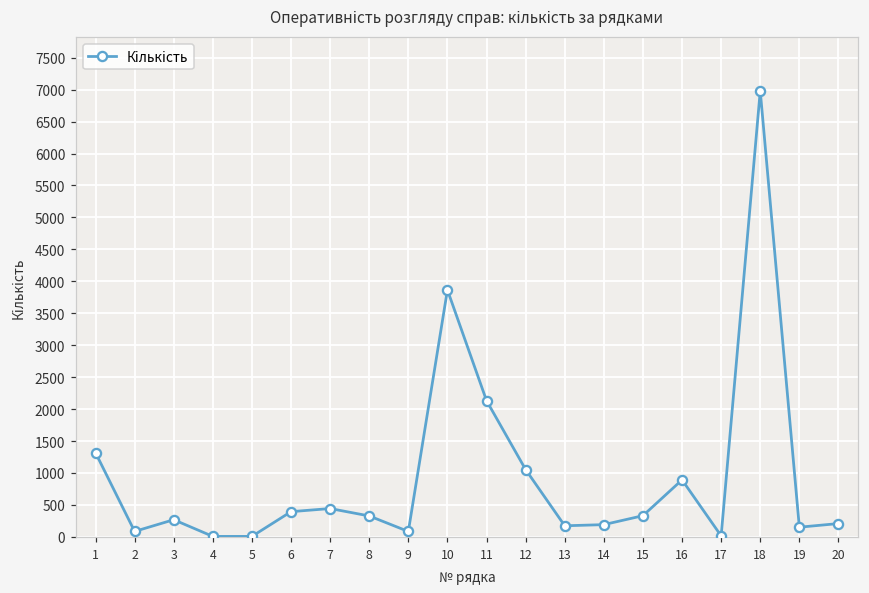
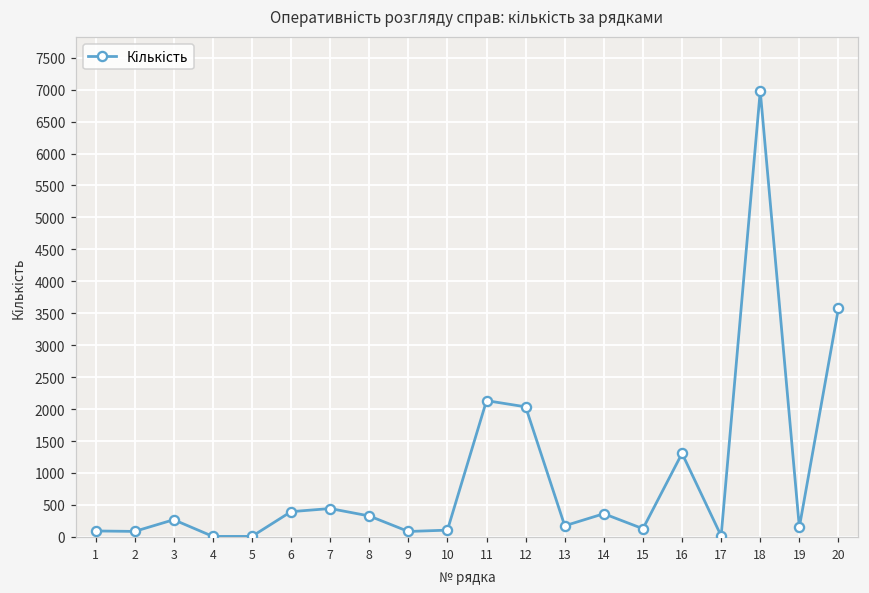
1: 1300 -> 100
10: 3900 -> 100
12: 1100 -> 2000
14: 200 -> 400
15: 300 -> 100
16: 900 -> 1300
20: 200 -> 3600
